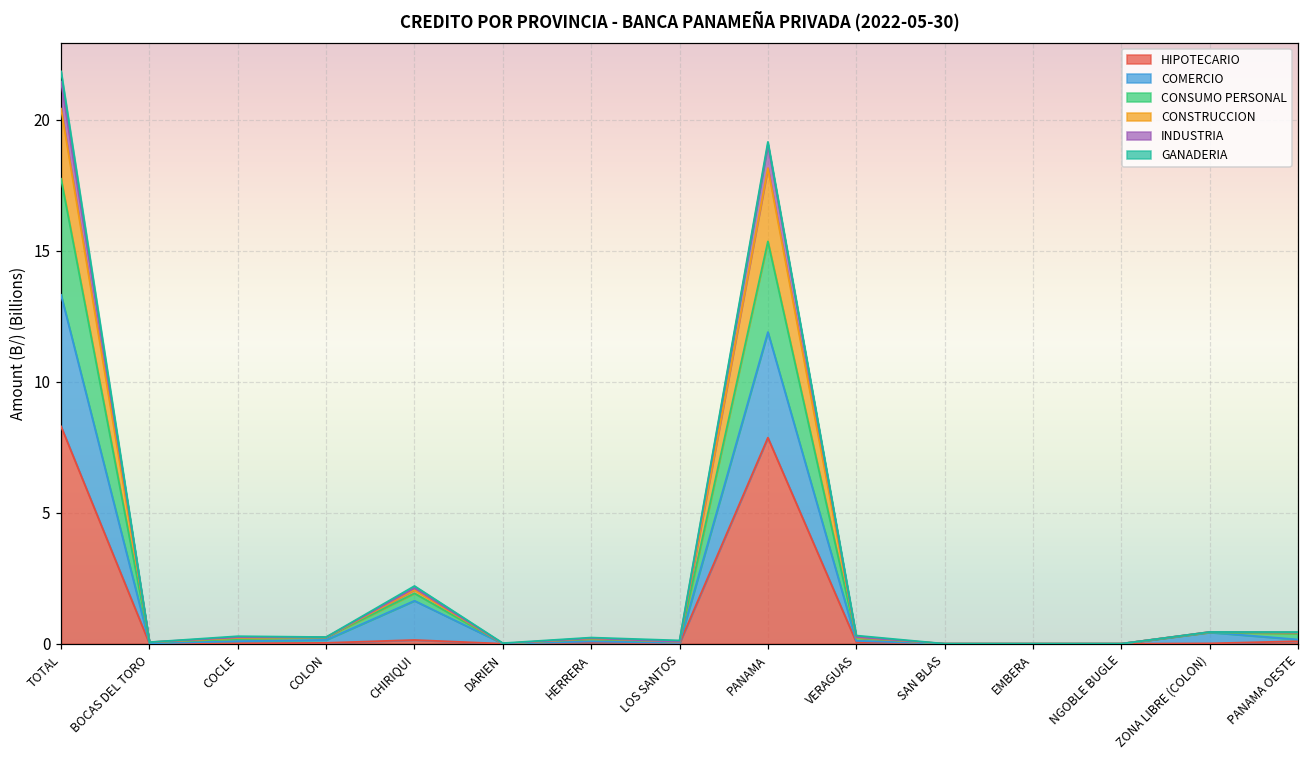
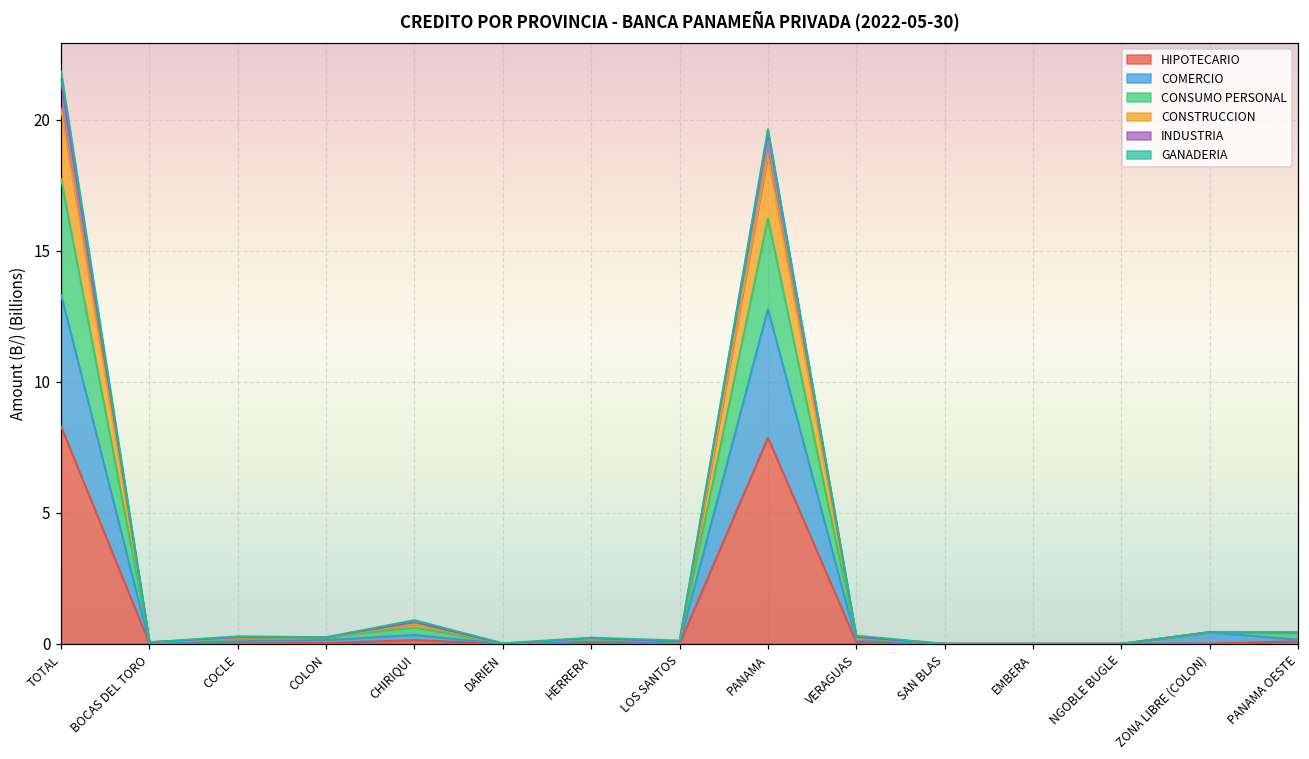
COMERCIO, CHIRIQUI: 1.5 -> 0.2
COMERCIO, PANAMA: 4.0 -> 4.9
CONSTRUCCION, PANAMA: 2.8 -> 2.4
